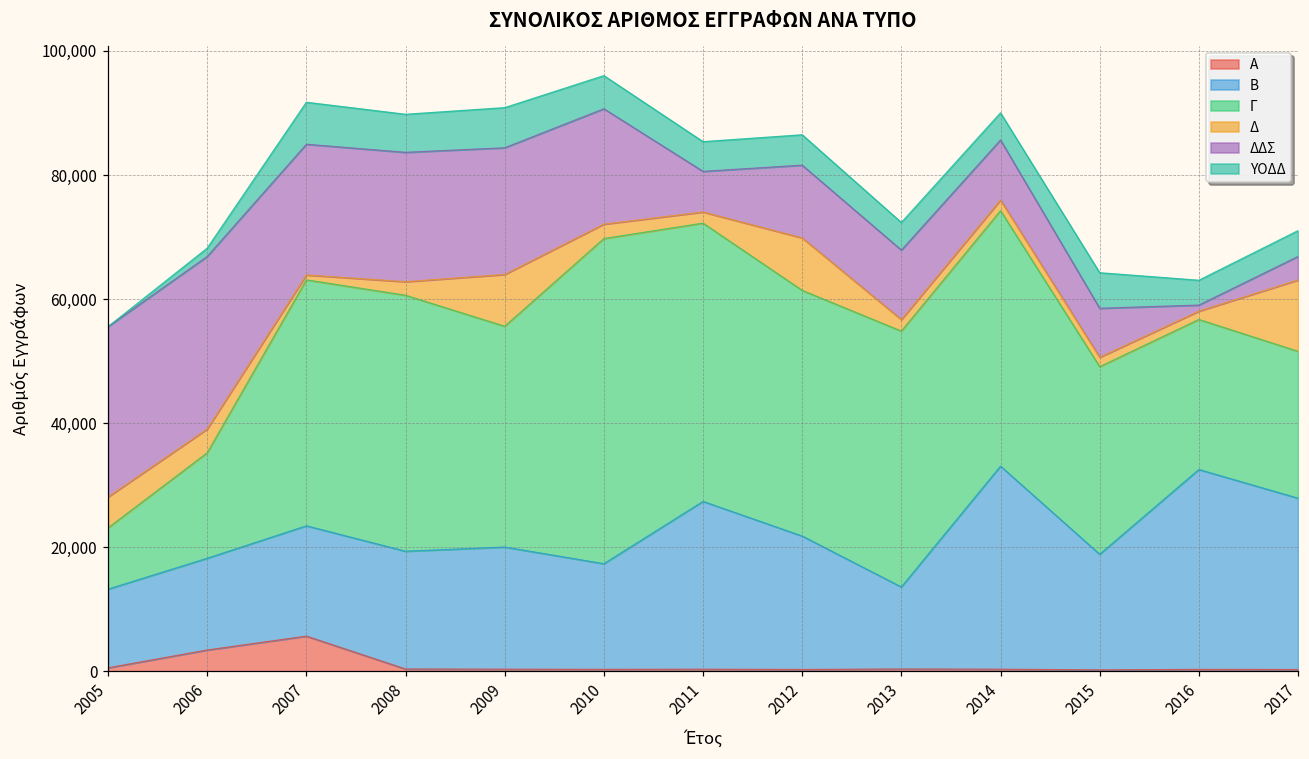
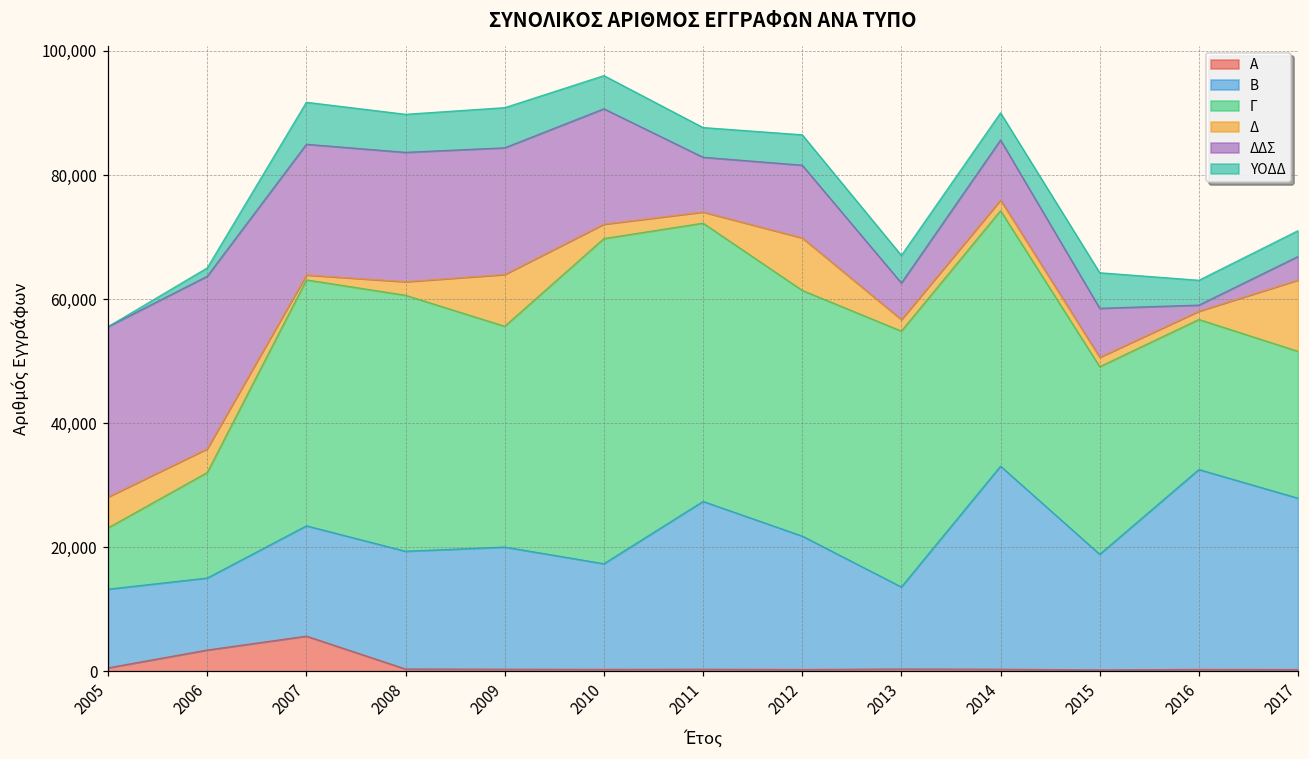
Β, 2006: 15,000 -> 12,000
ΔΔΣ, 2011: 7,000 -> 9,000
ΔΔΣ, 2013: 11,000 -> 6,000
